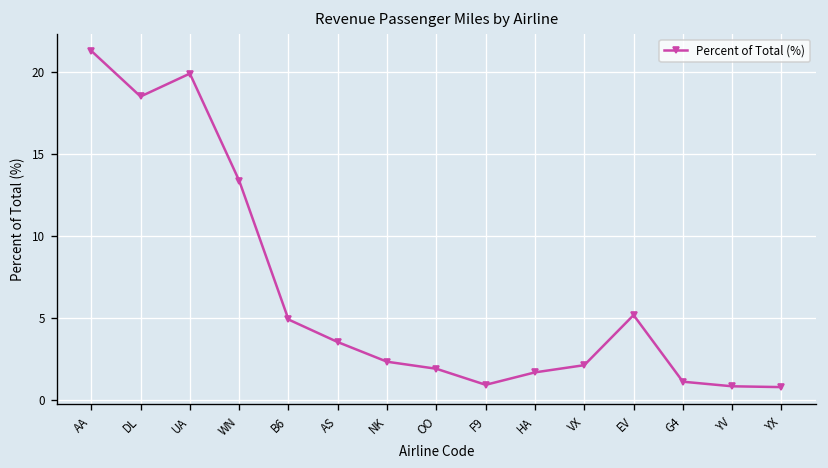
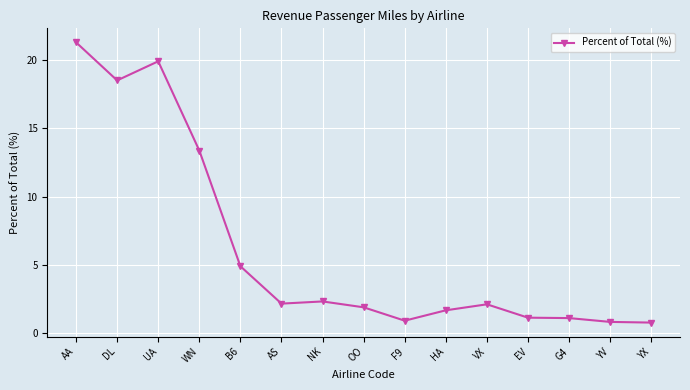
AS: 3.5 -> 2.2
EV: 5.2 -> 1.1
